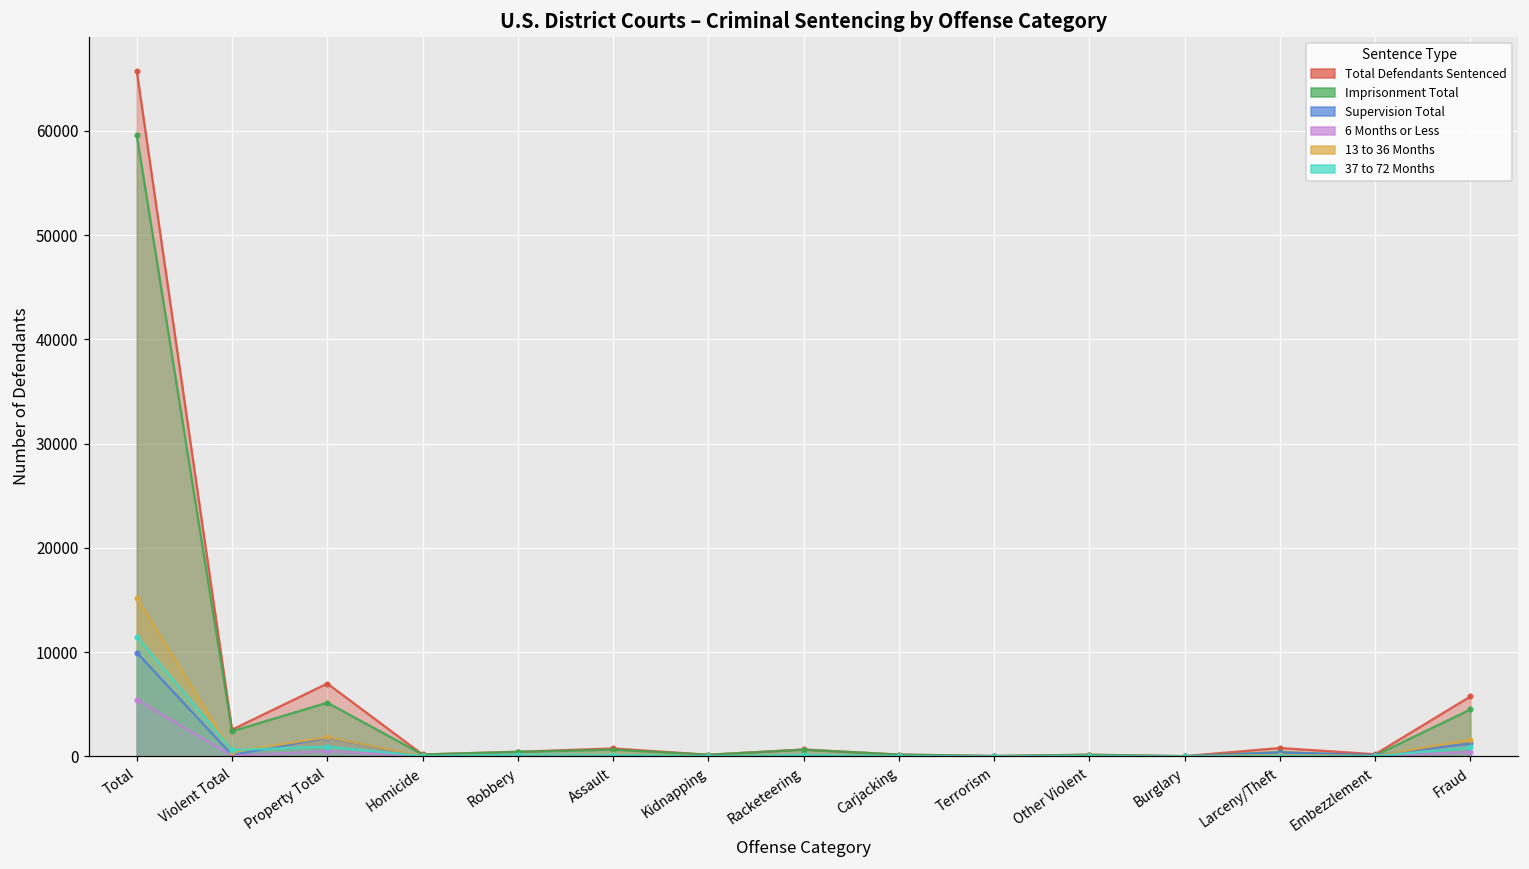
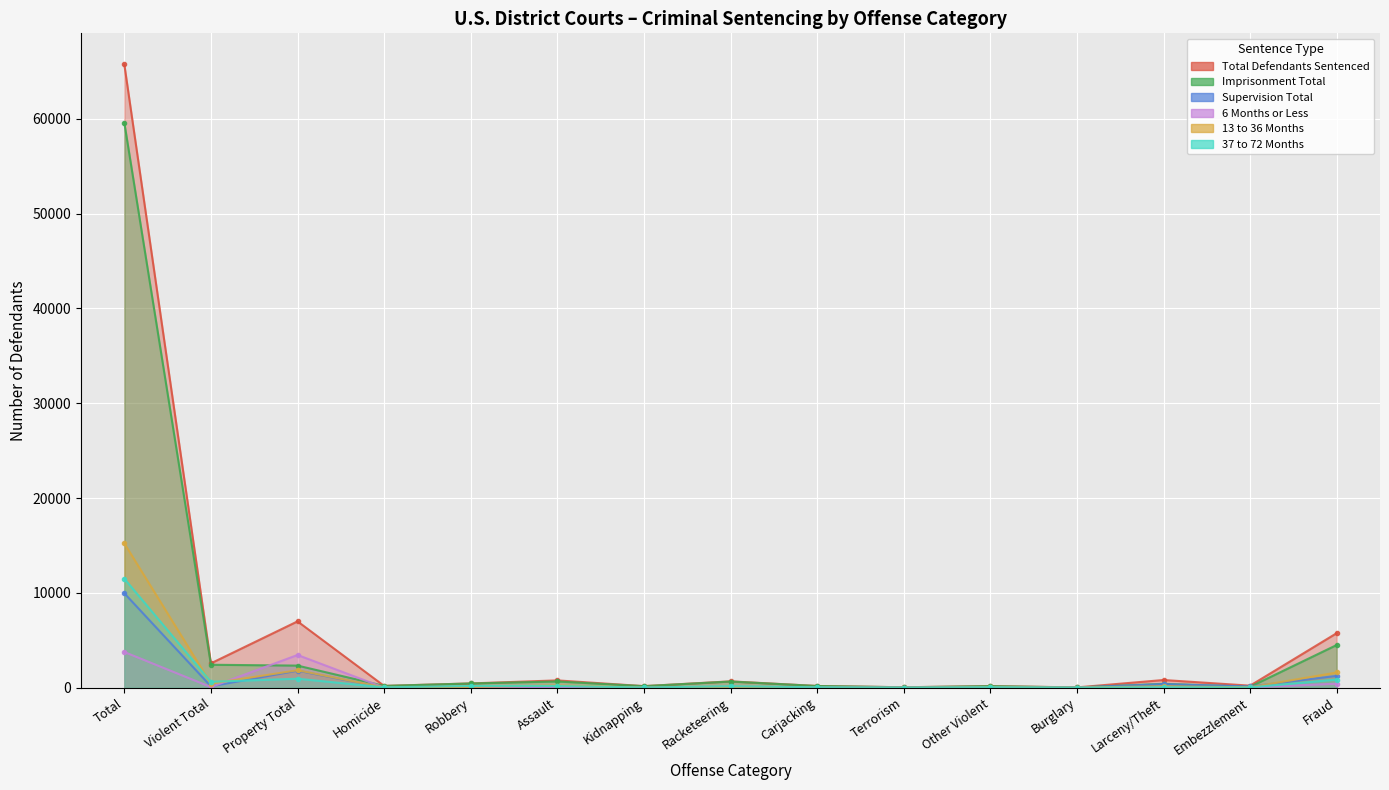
6 Months or Less, Total: 5000 -> 4000
Imprisonment Total, Property Total: 5000 -> 2000
6 Months or Less, Property Total: 1000 -> 3000
